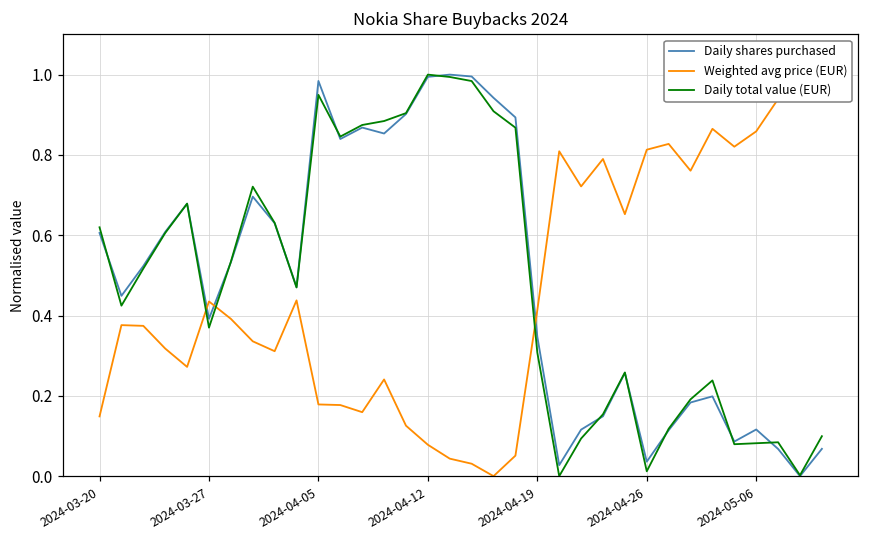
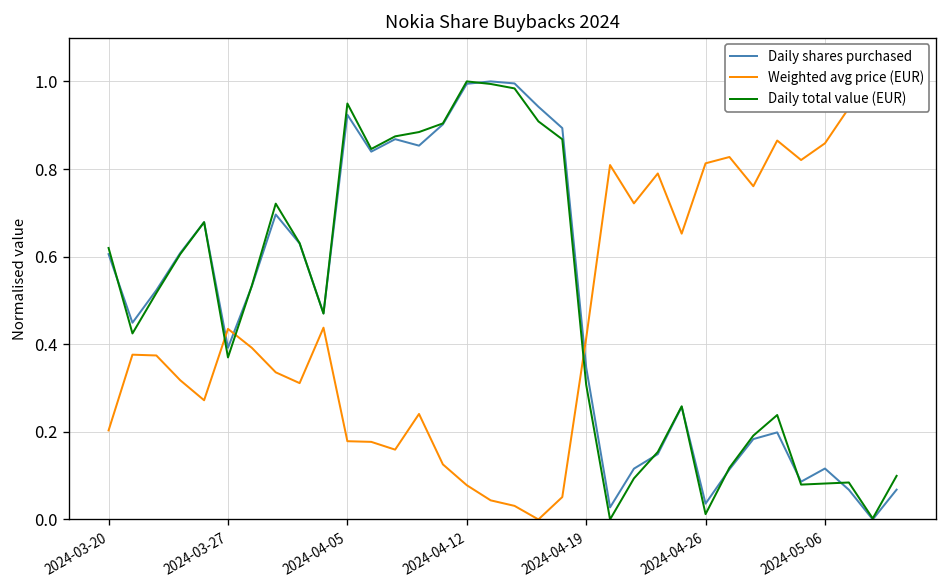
Weighted avg price (EUR), 2024-03-20: 0.15 -> 0.20
Daily shares purchased, 2024-04-05: 0.98 -> 0.92
